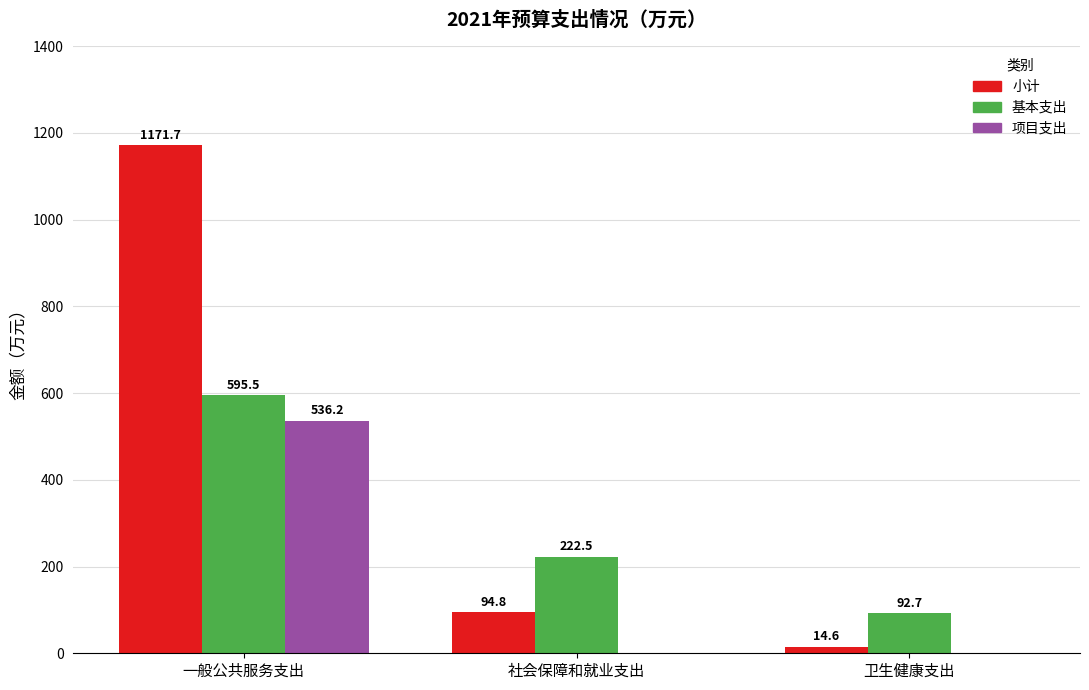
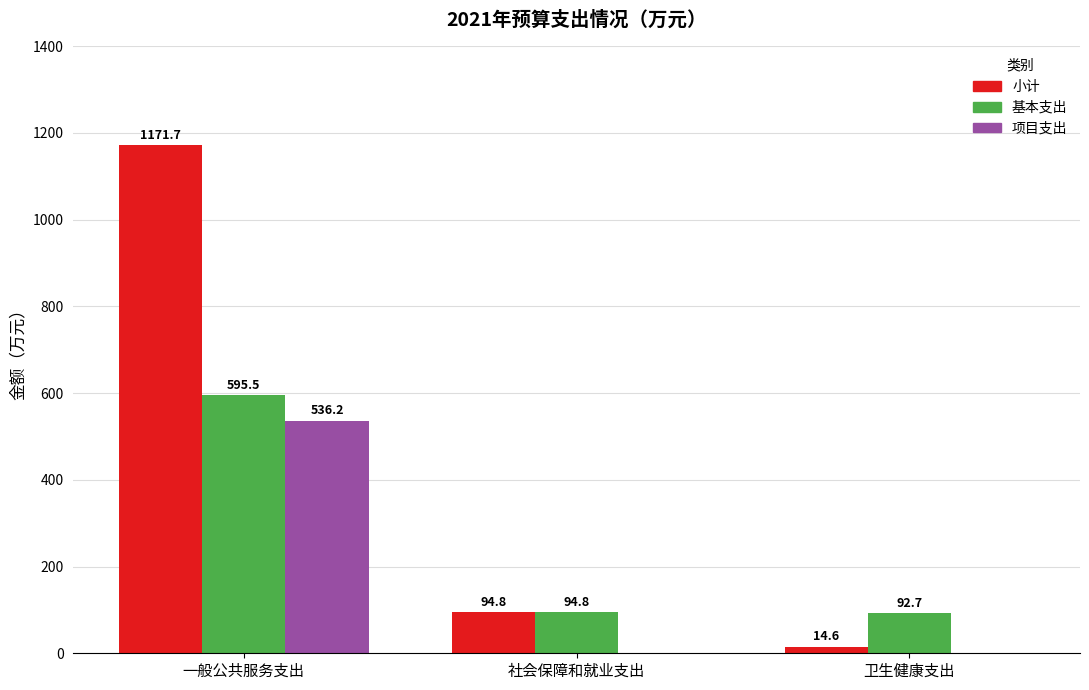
基本支出, 社会保障和就业支出: 222.5 -> 94.8
